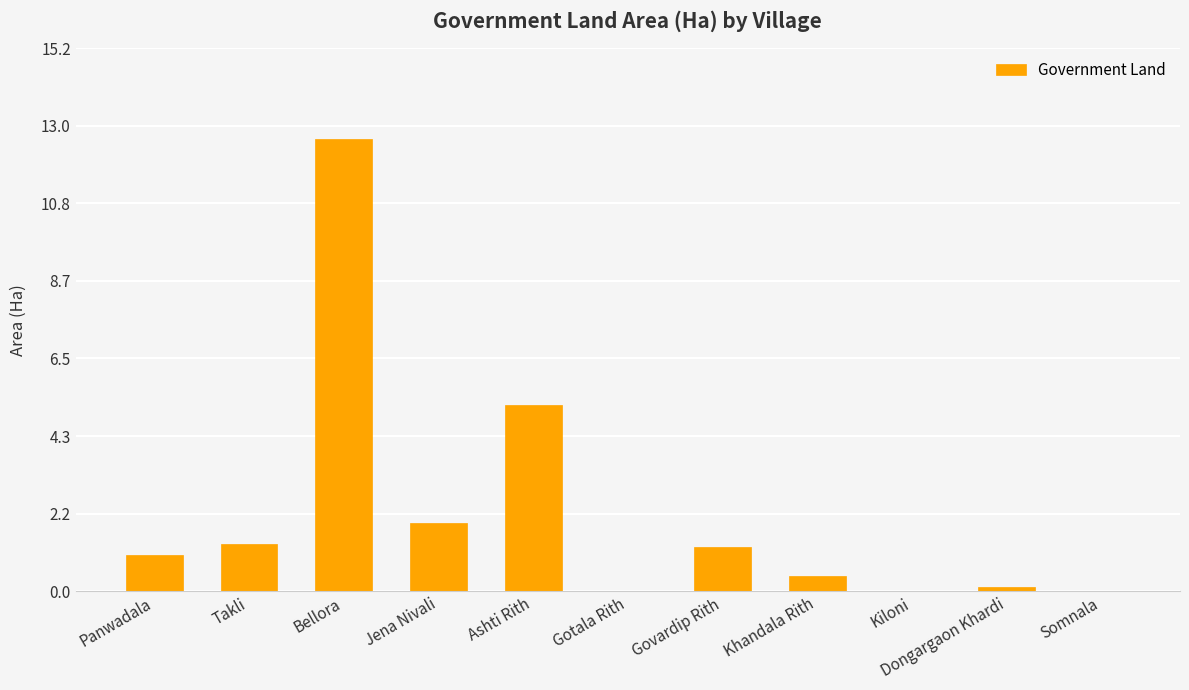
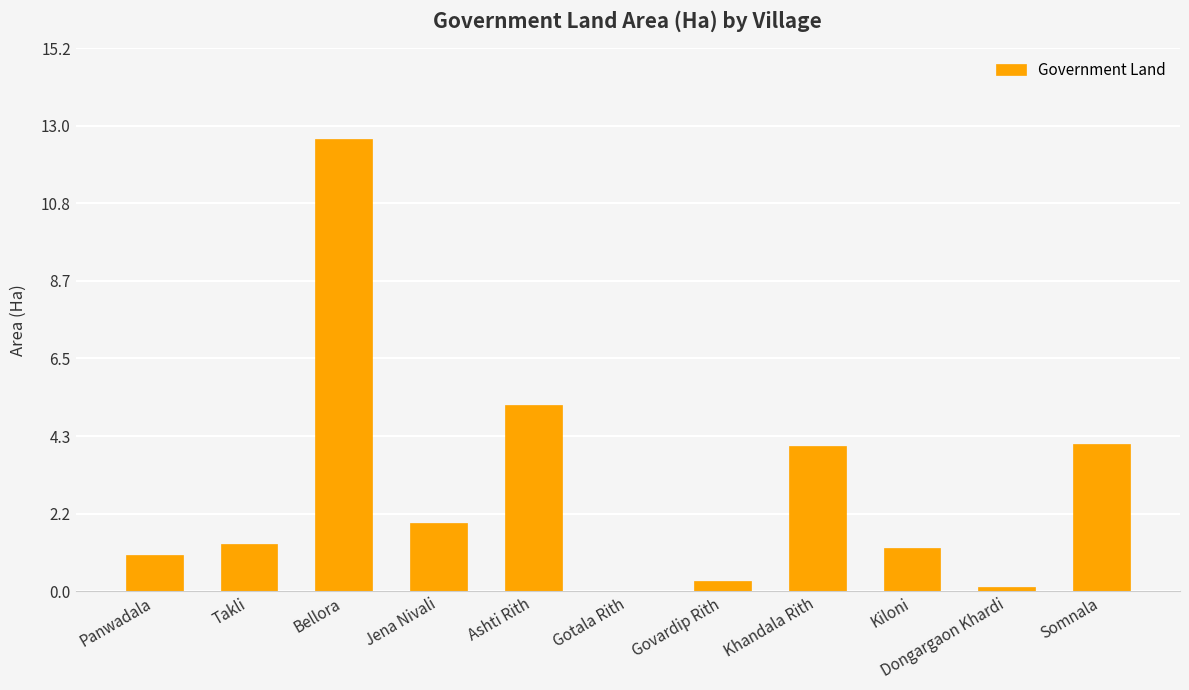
Govardip Rith: 1.2 -> 0.3
Khandala Rith: 0.4 -> 4.1
Kiloni: 0.0 -> 1.2
Somnala: 0.0 -> 4.1
